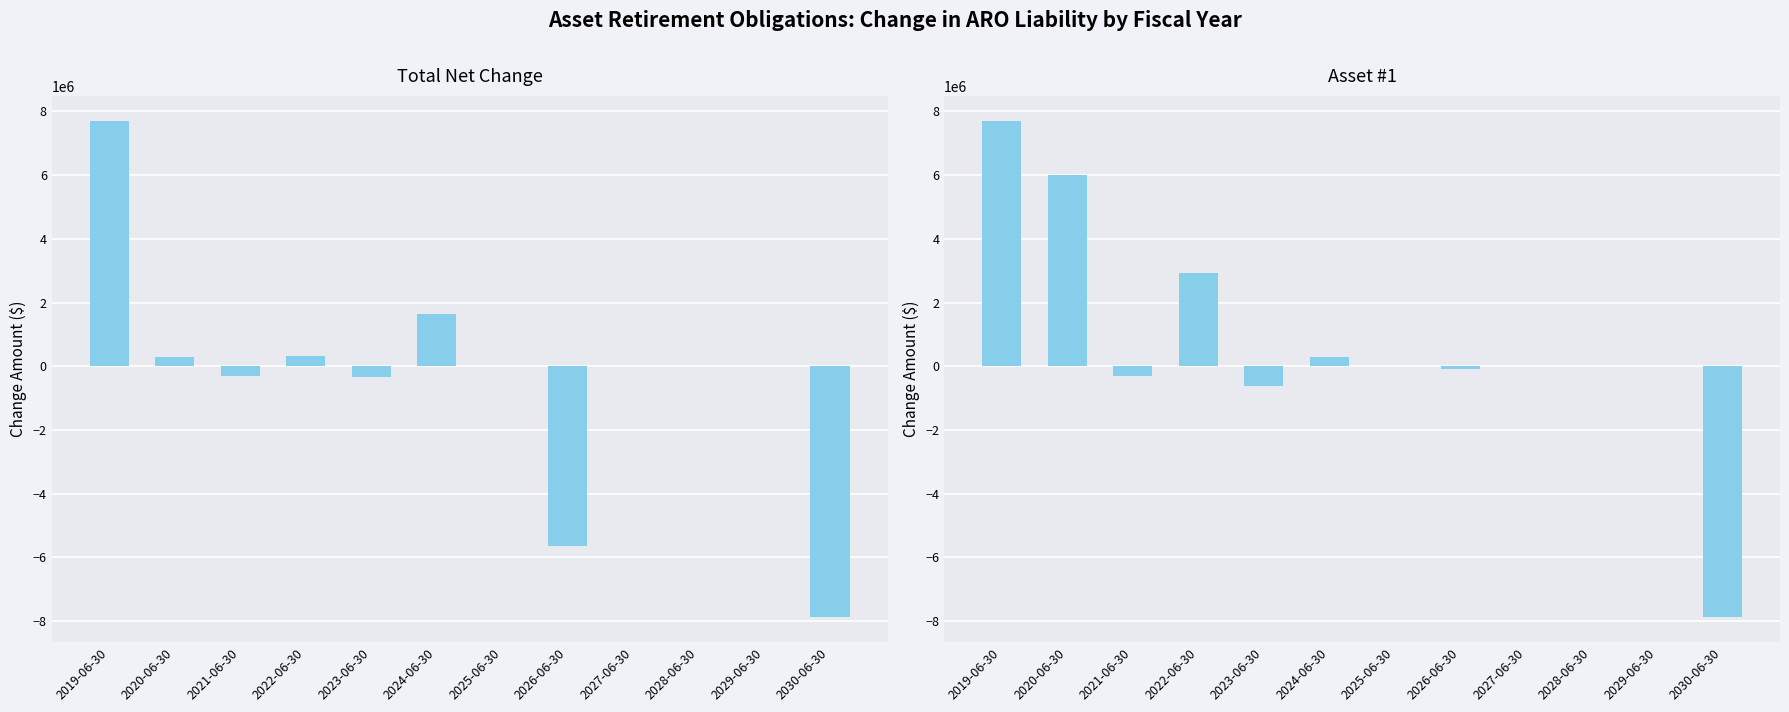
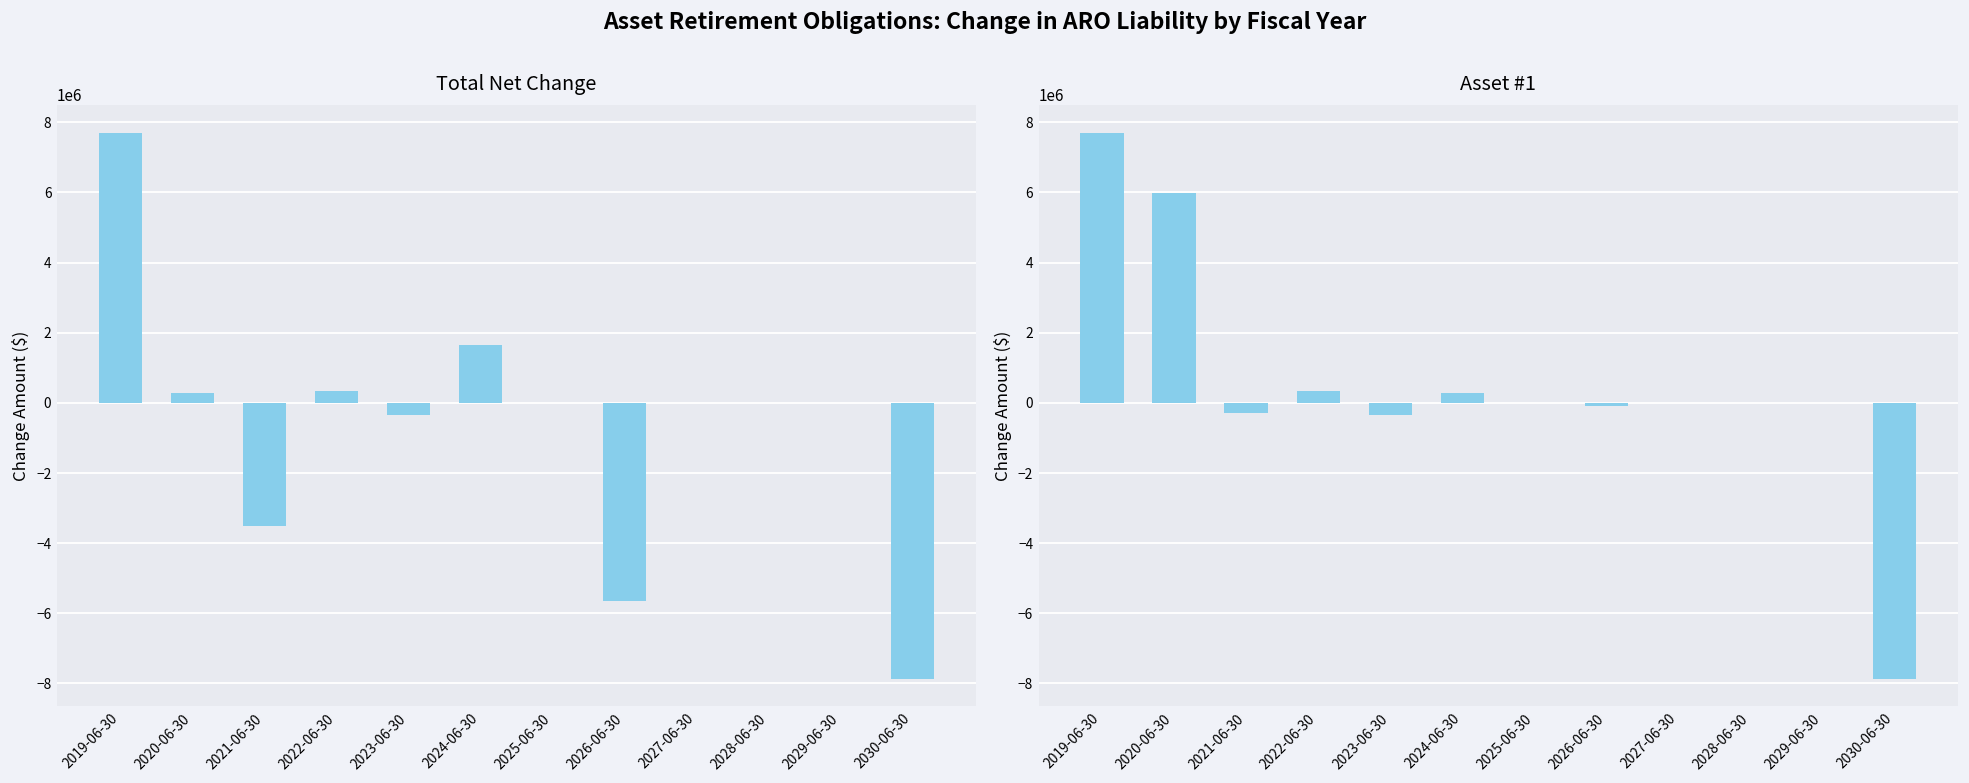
Total Net Change, 2021-06-30: -300000 -> -3500000
Asset #1, 2022-06-30: 2900000 -> 300000
Asset #1, 2023-06-30: -600000 -> -300000
